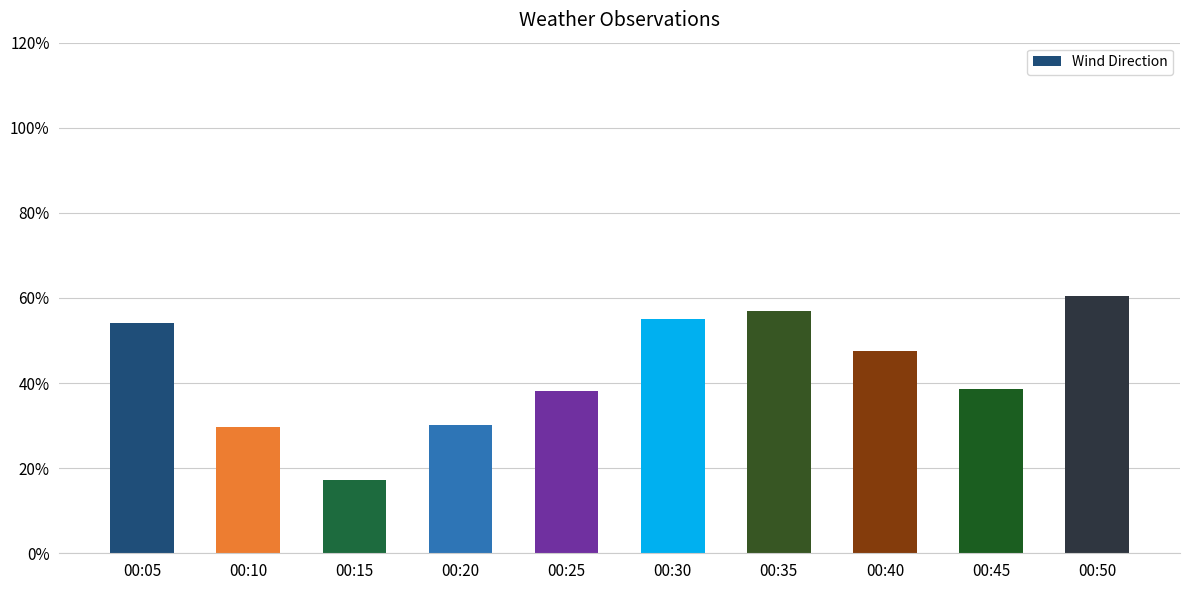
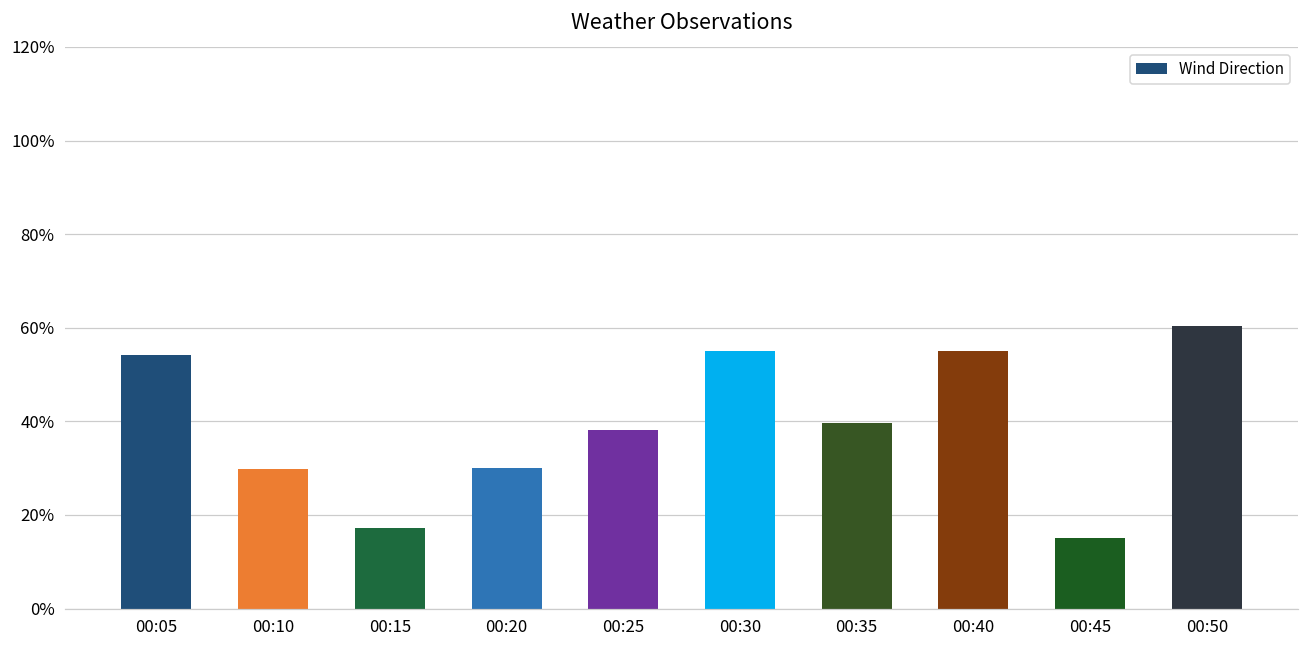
00:35: 57% -> 40%
00:40: 47% -> 55%
00:45: 39% -> 15%
